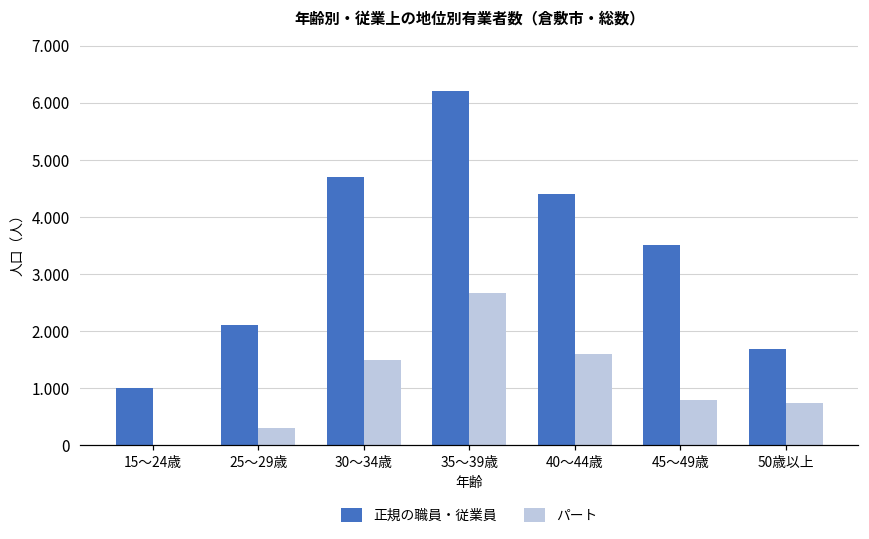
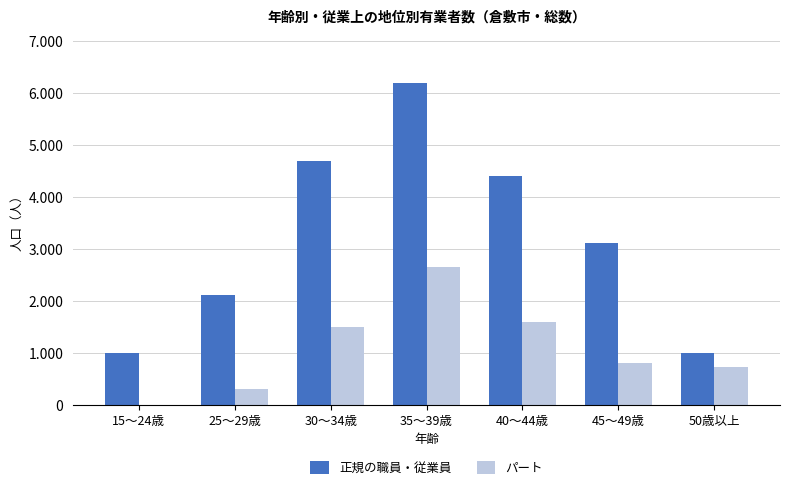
正規の職員・従業員, 45～49歳: 3.5 -> 3.1
正規の職員・従業員, 50歳以上: 1.7 -> 1.0
